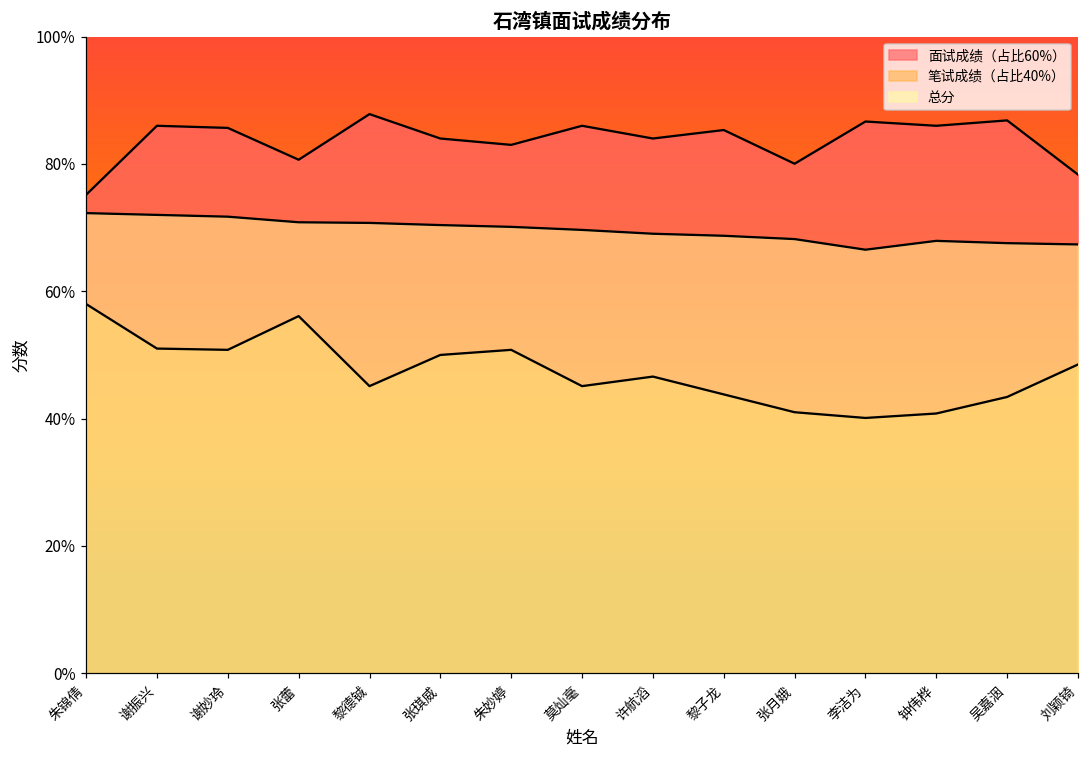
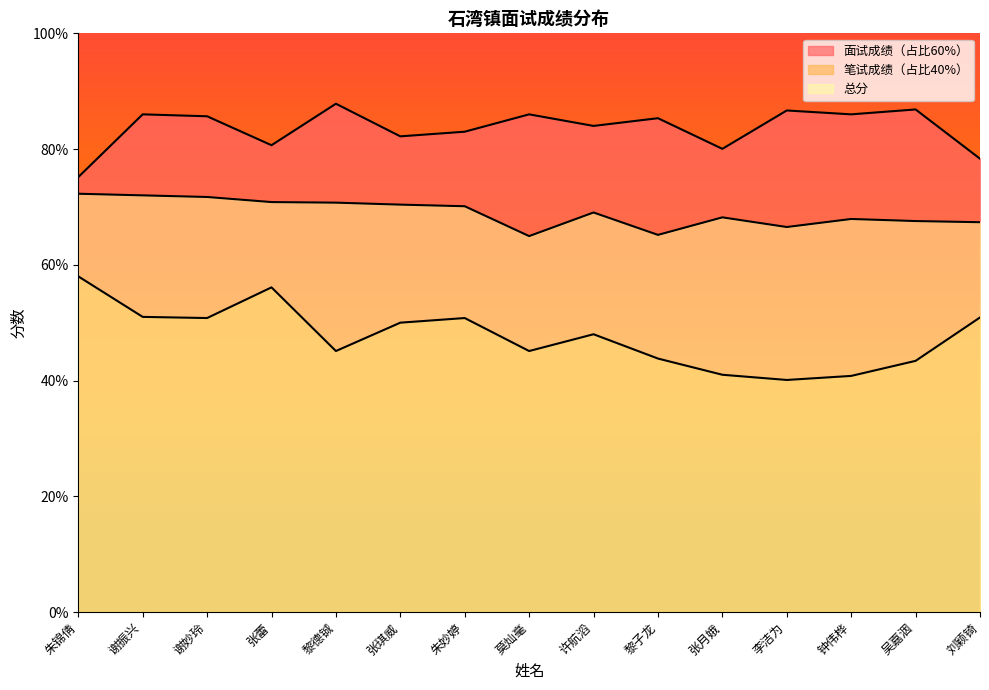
面试成绩（占比60%）, 张琪威: 84% -> 82%
总分, 莫灿毫: 70% -> 65%
笔试成绩（占比40%）, 许航滔: 47% -> 48%
总分, 黎子龙: 69% -> 65%
笔试成绩（占比40%）, 刘颖锜: 49% -> 51%
